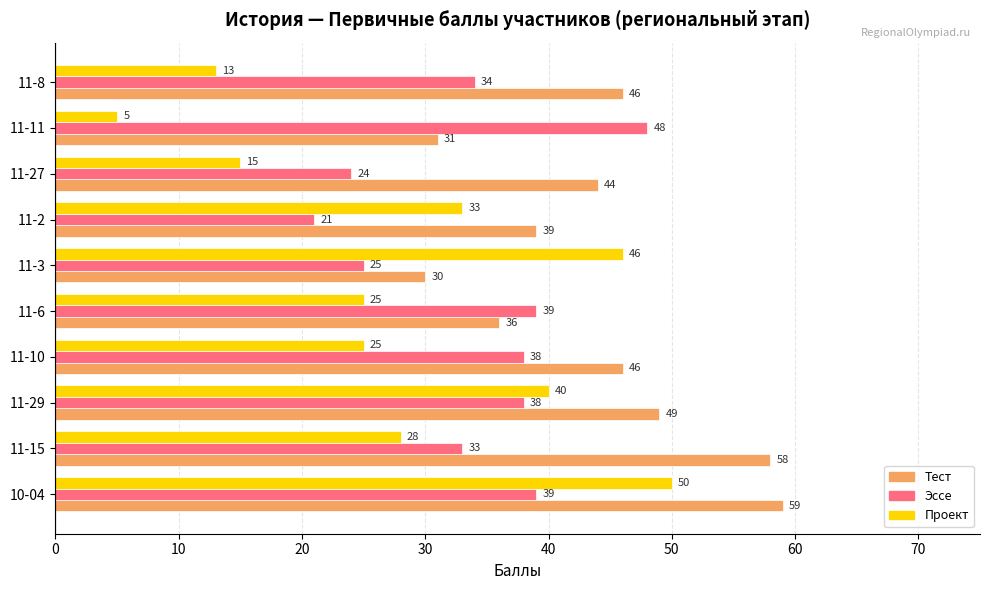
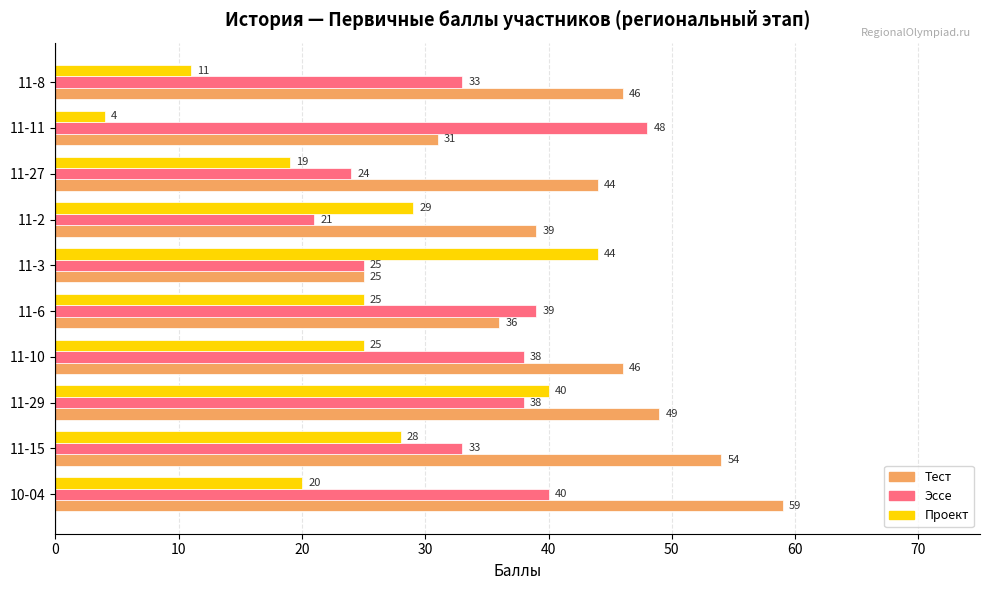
Проект, 11-8: 13 -> 11
Эссе, 11-8: 34 -> 33
Проект, 11-11: 5 -> 4
Проект, 11-27: 15 -> 19
Проект, 11-2: 33 -> 29
Проект, 11-3: 46 -> 44
Тест, 11-3: 30 -> 25
Тест, 11-15: 58 -> 54
Проект, 10-04: 50 -> 20
Эссе, 10-04: 39 -> 40
